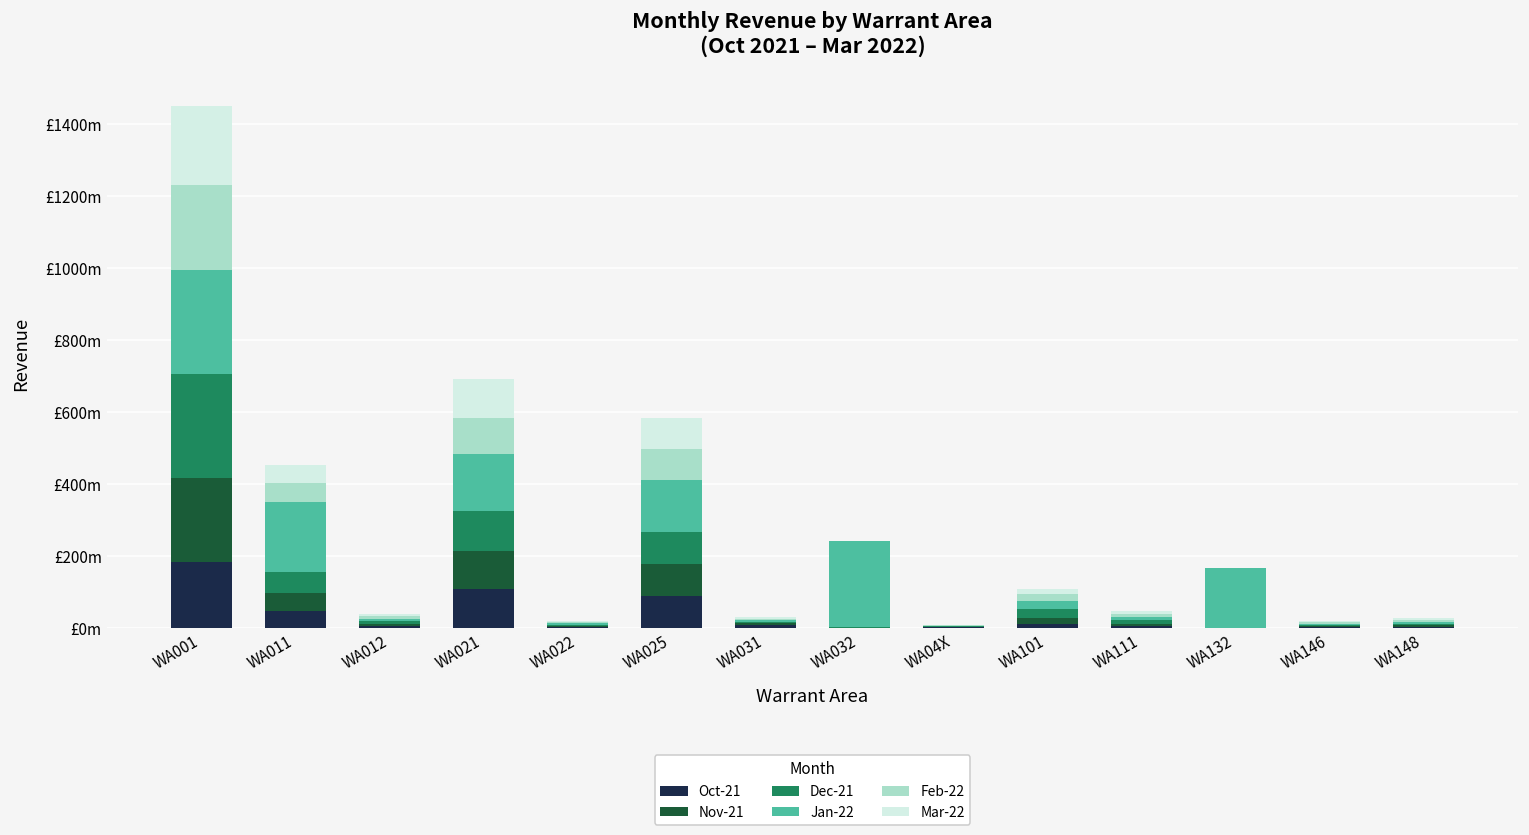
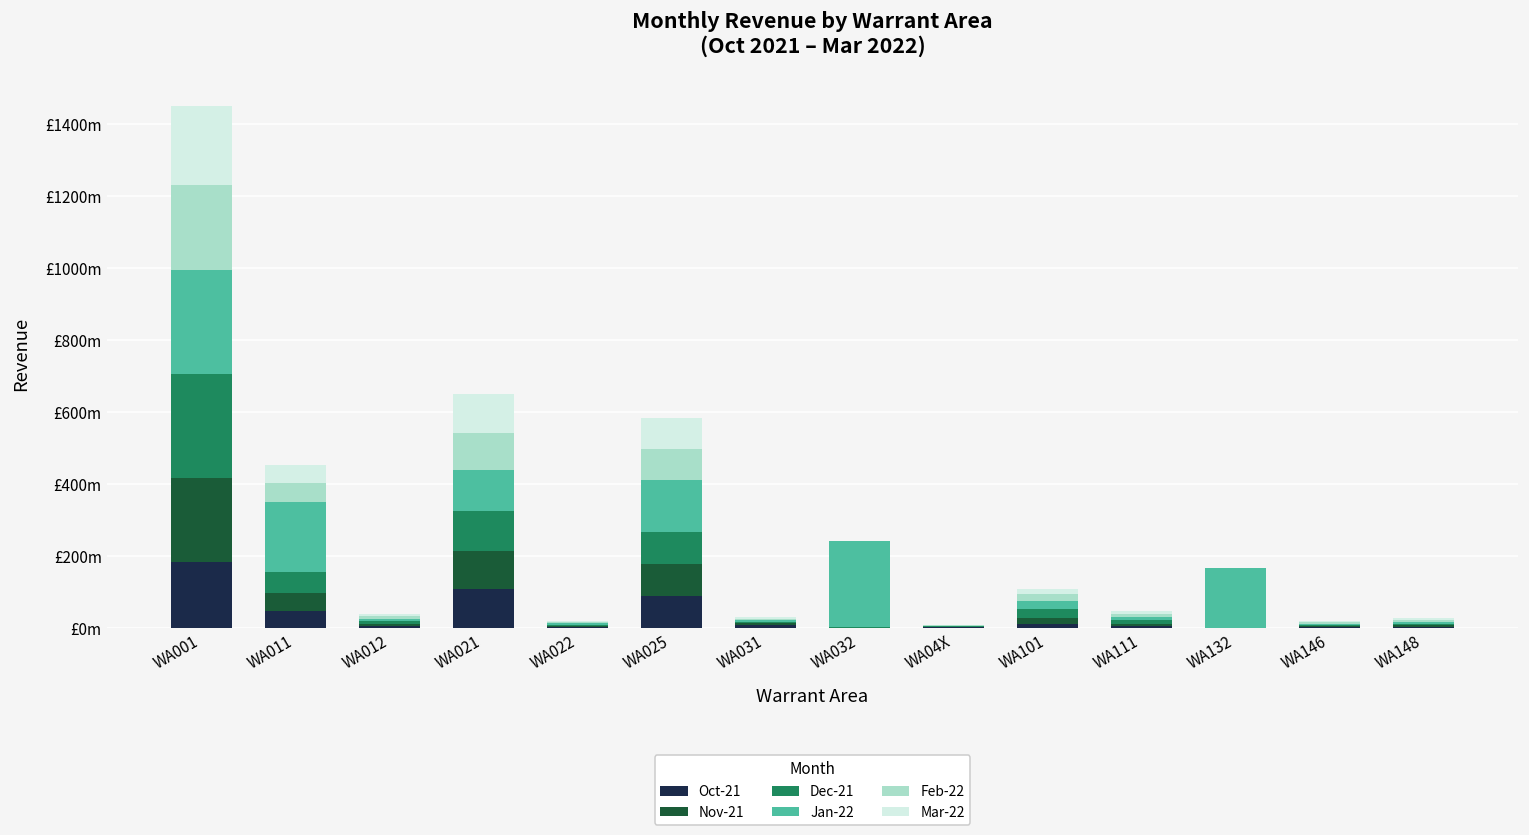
Jan-22, WA021: £160m -> £110m
